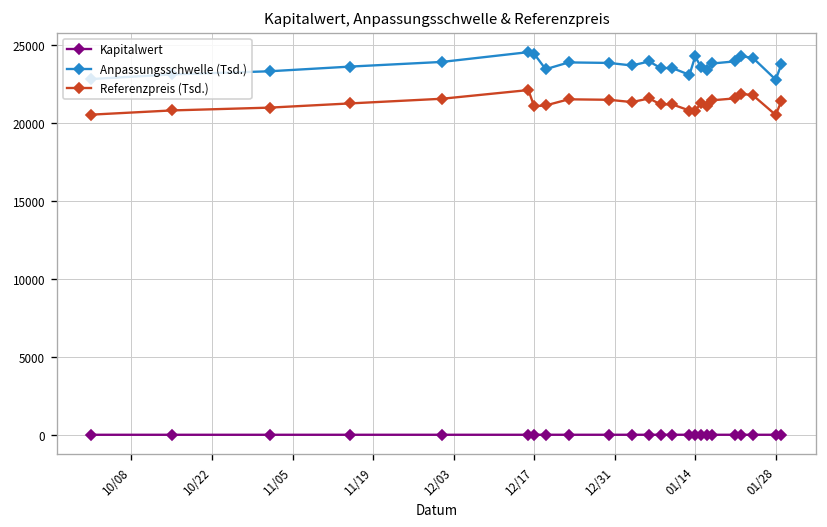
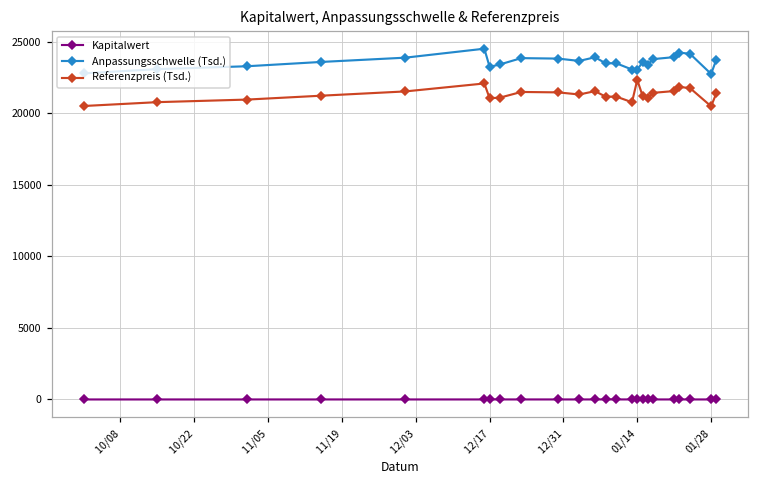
Anpassungsschwelle (Tsd.), 12/17: 24400 -> 23300
Anpassungsschwelle (Tsd.), 01/14: 24300 -> 23100
Referenzpreis (Tsd.), 01/14: 20800 -> 22300
